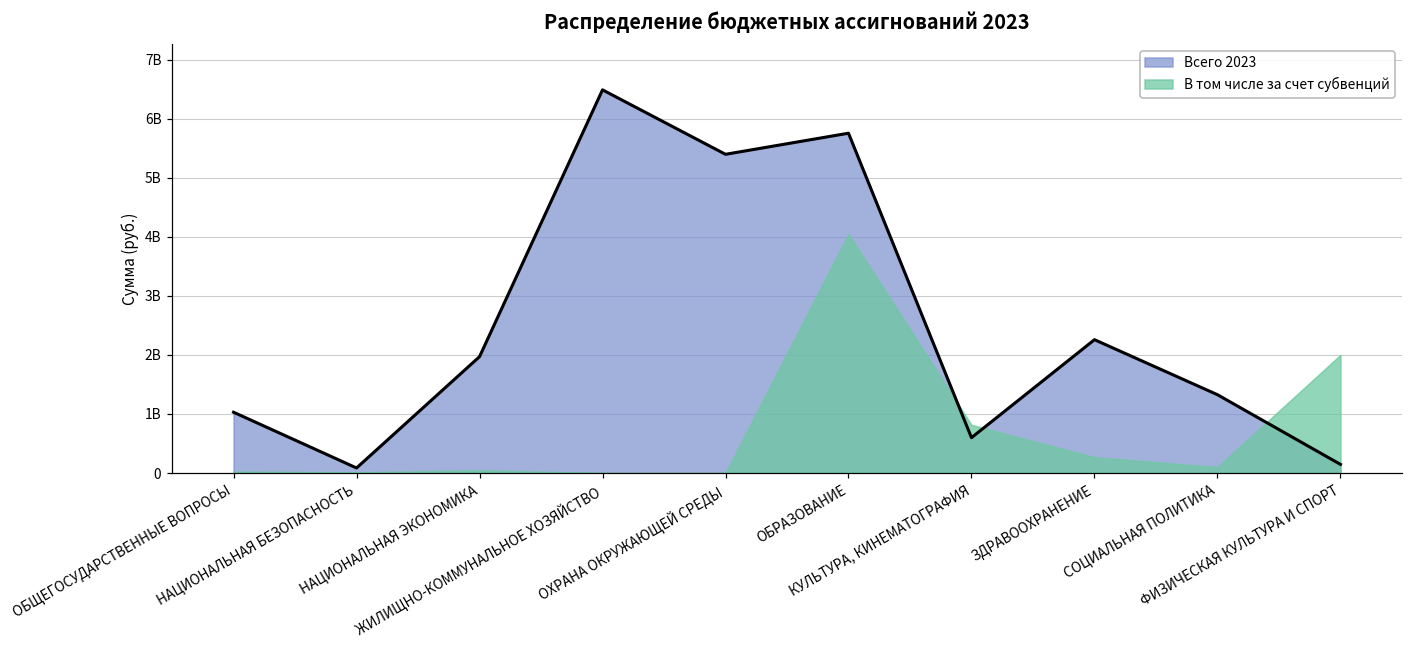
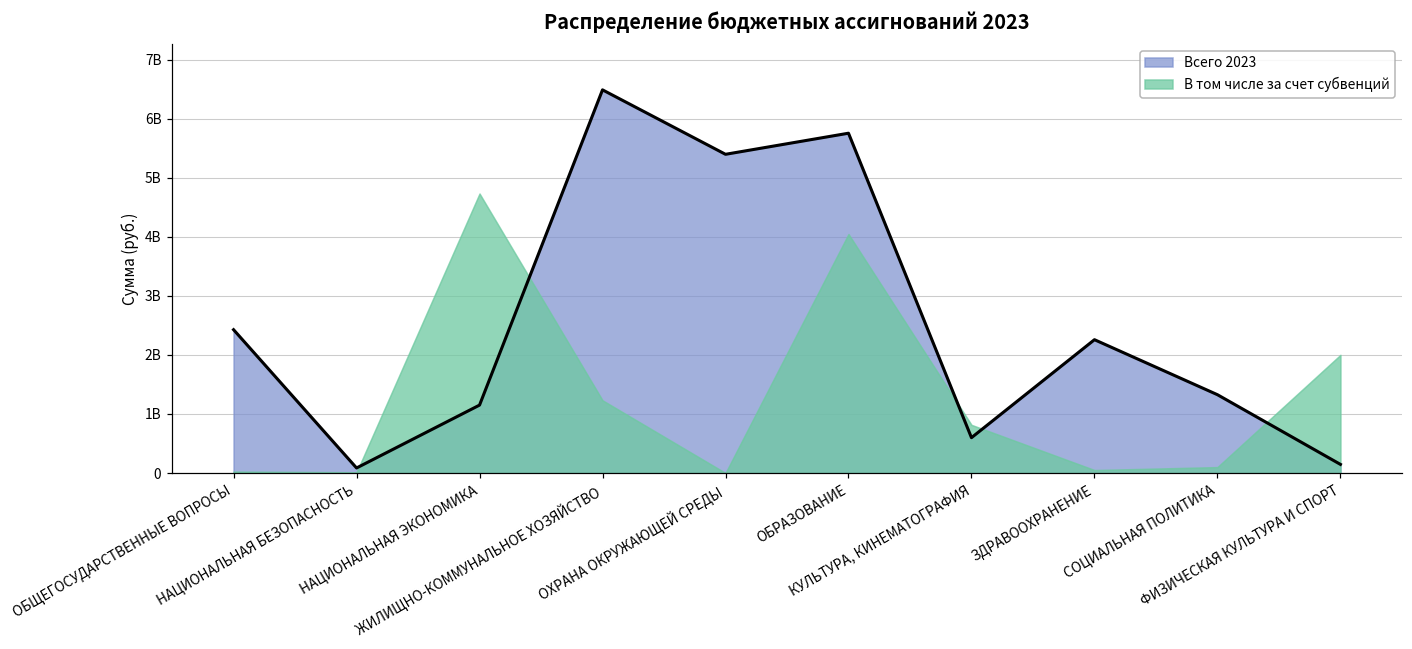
Всего 2023, ОБЩЕГОСУДАРСТВЕННЫЕ ВОПРОСЫ: 1000000000 -> 2400000000
Всего 2023, НАЦИОНАЛЬНАЯ ЭКОНОМИКА: 2000000000 -> 1200000000
В том числе за счет субвенций, НАЦИОНАЛЬНАЯ ЭКОНОМИКА: 0 -> 4700000000
В том числе за счет субвенций, ЖИЛИЩНО-КОММУНАЛЬНОЕ ХОЗЯЙСТВО: 0 -> 1200000000
В том числе за счет субвенций, ЗДРАВООХРАНЕНИЕ: 300000000 -> 100000000
